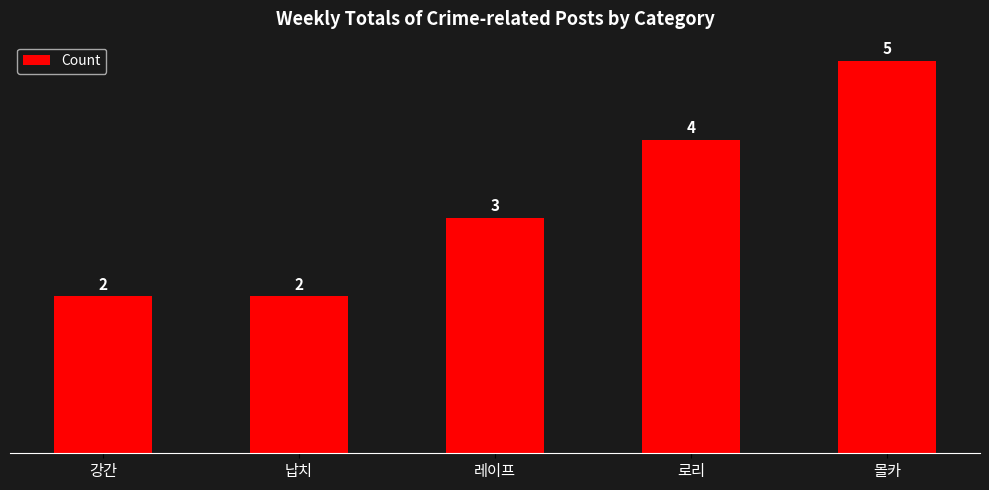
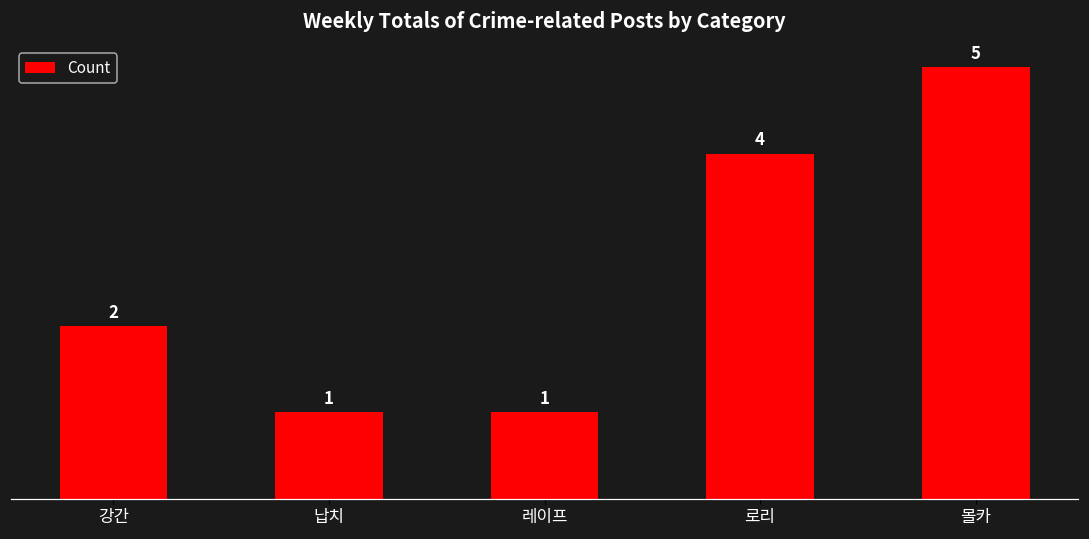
납치: 2 -> 1
레이프: 3 -> 1
